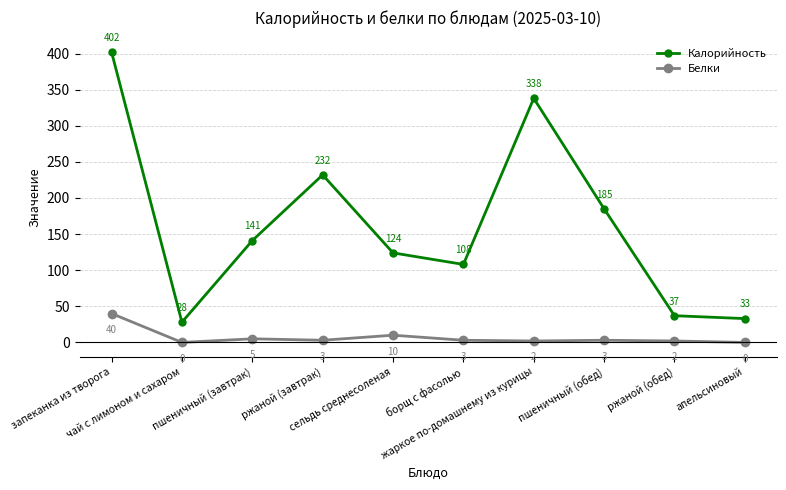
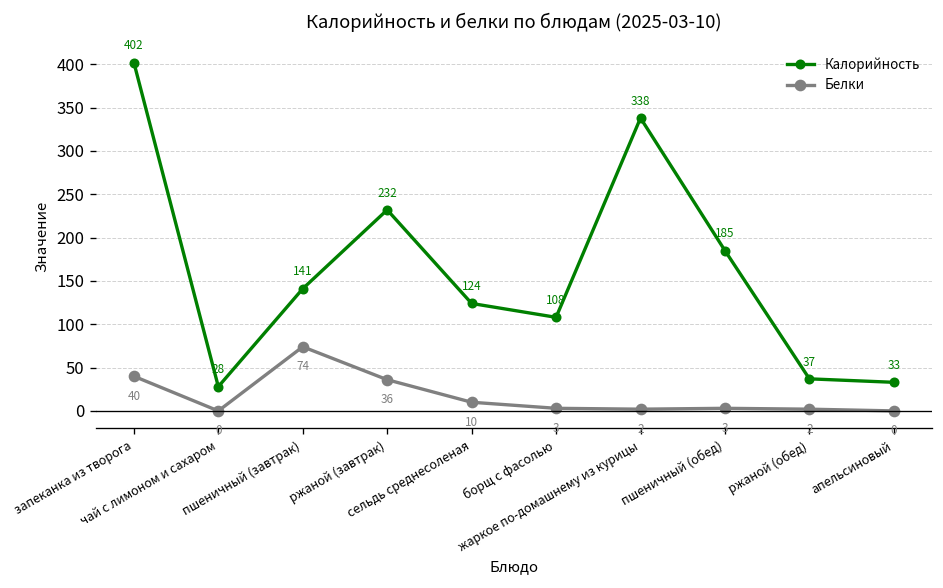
Белки, пшеничный (завтрак): 5 -> 74
Белки, ржаной (завтрак): 3 -> 36
